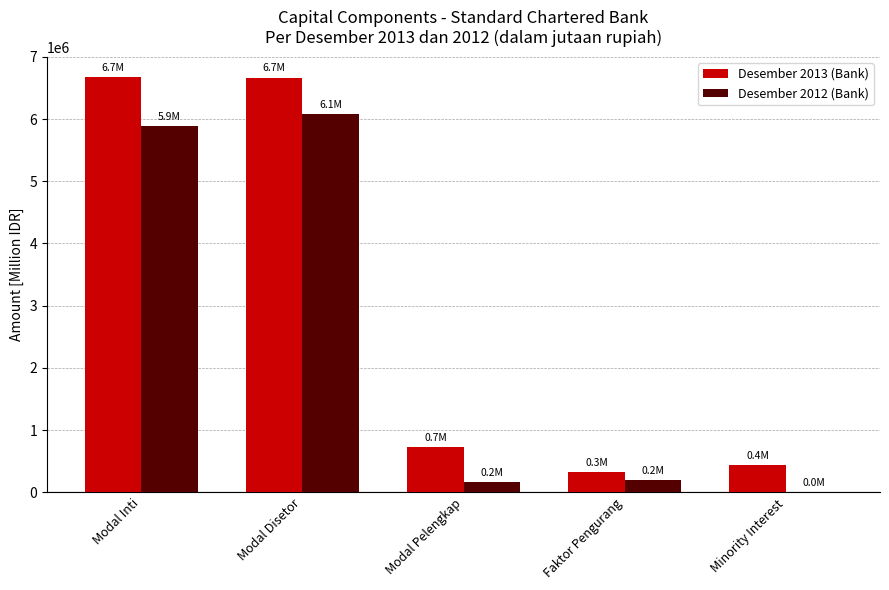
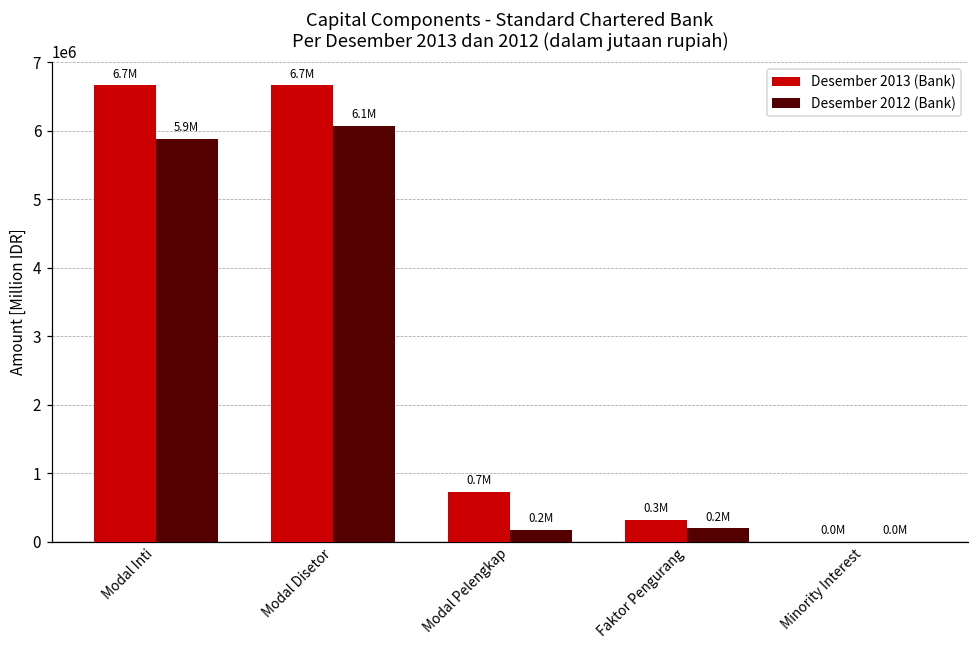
Desember 2013 (Bank), Minority Interest: 0.4M -> 0.0M
